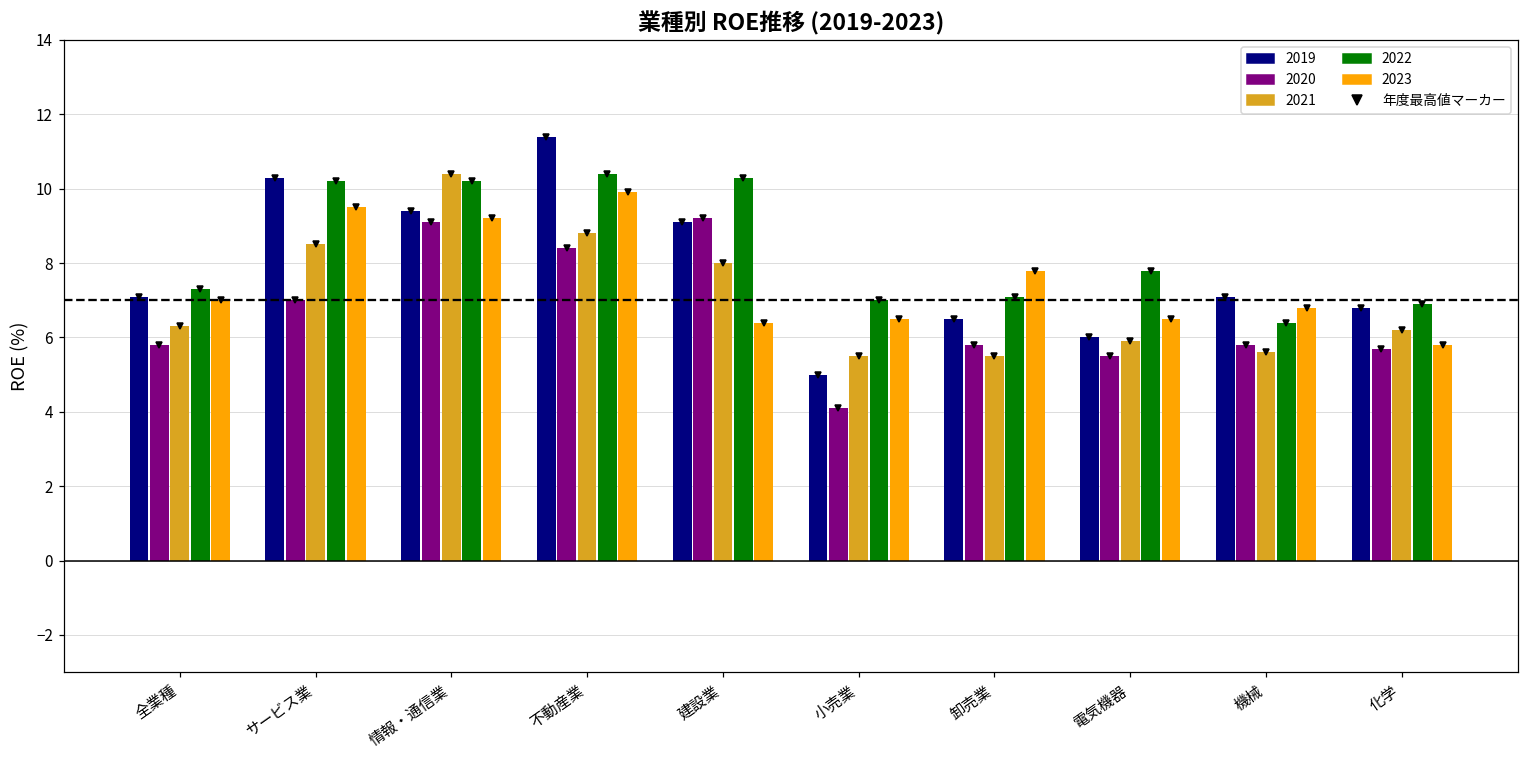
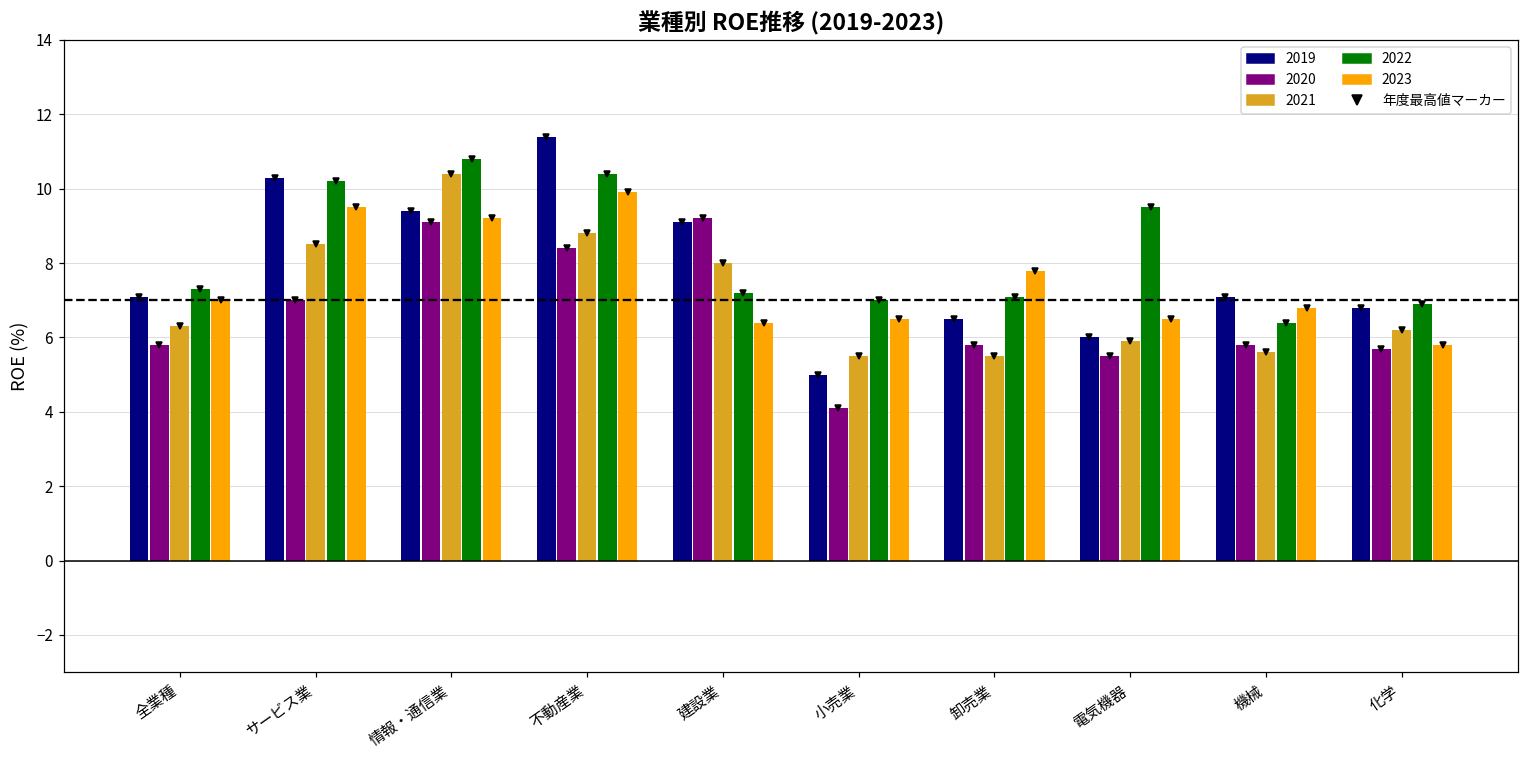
2022, 情報・通信業: 10.2 -> 10.8
2022, 建設業: 10.3 -> 7.2
2022, 電気機器: 7.8 -> 9.5
